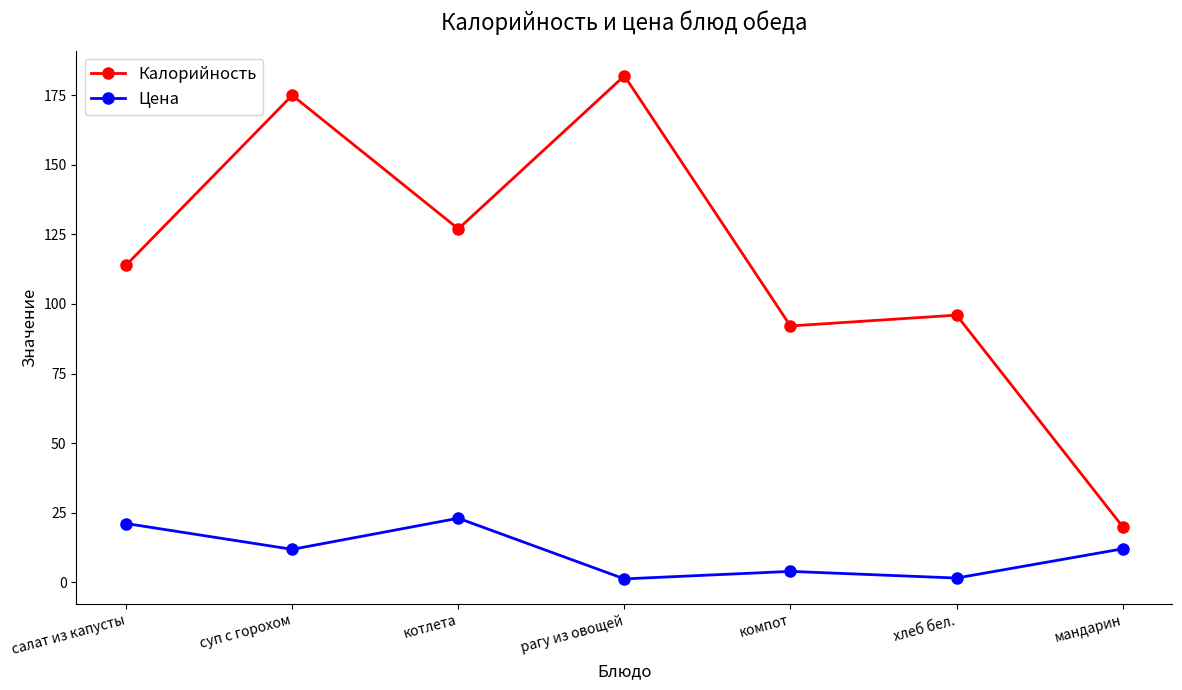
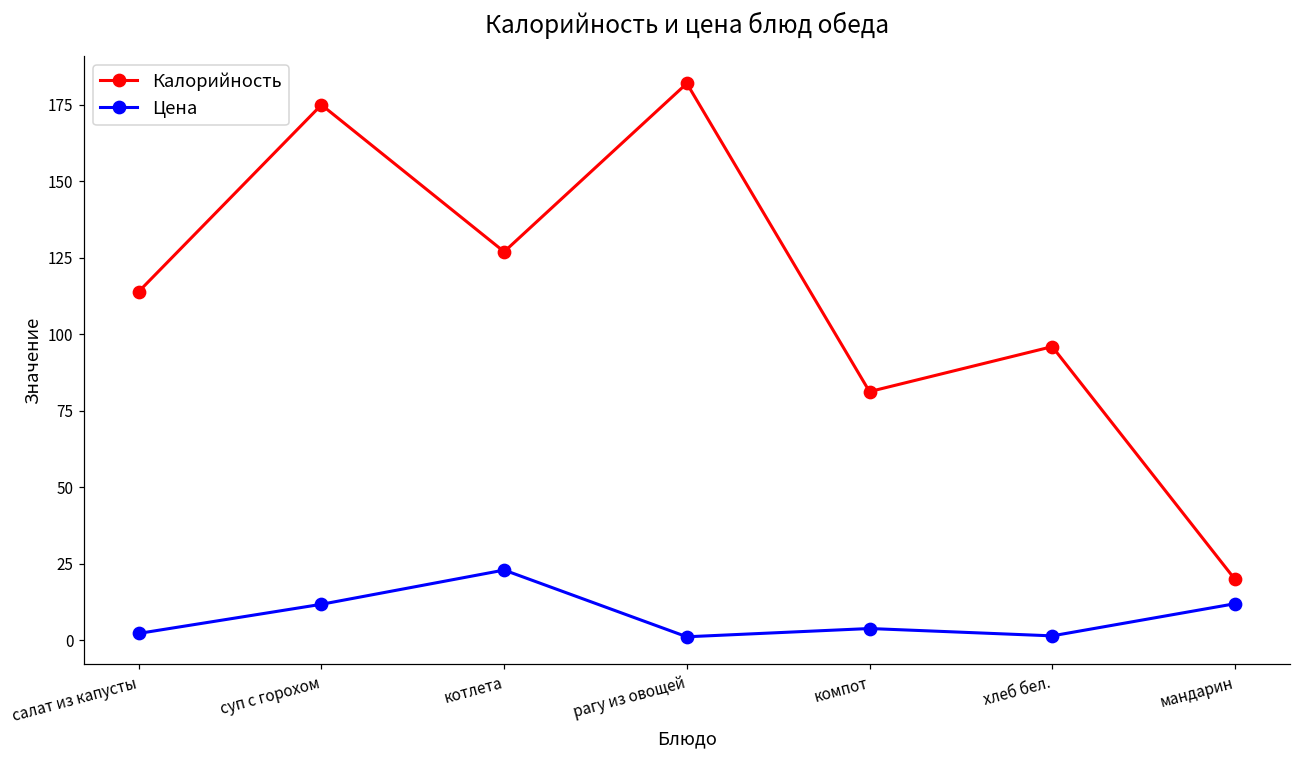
Цена, салат из капусты: 21 -> 2
Калорийность, компот: 92 -> 81
